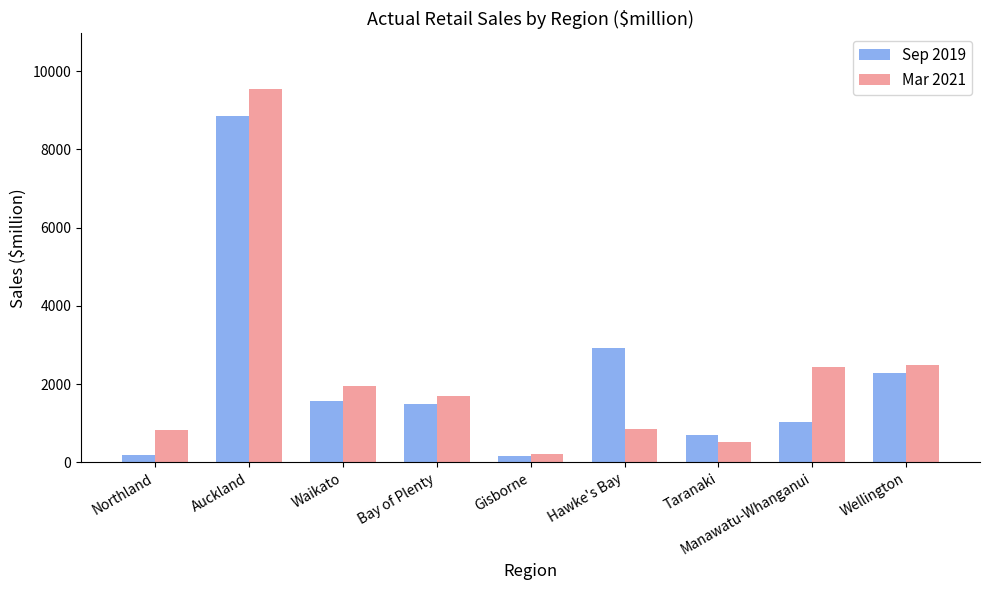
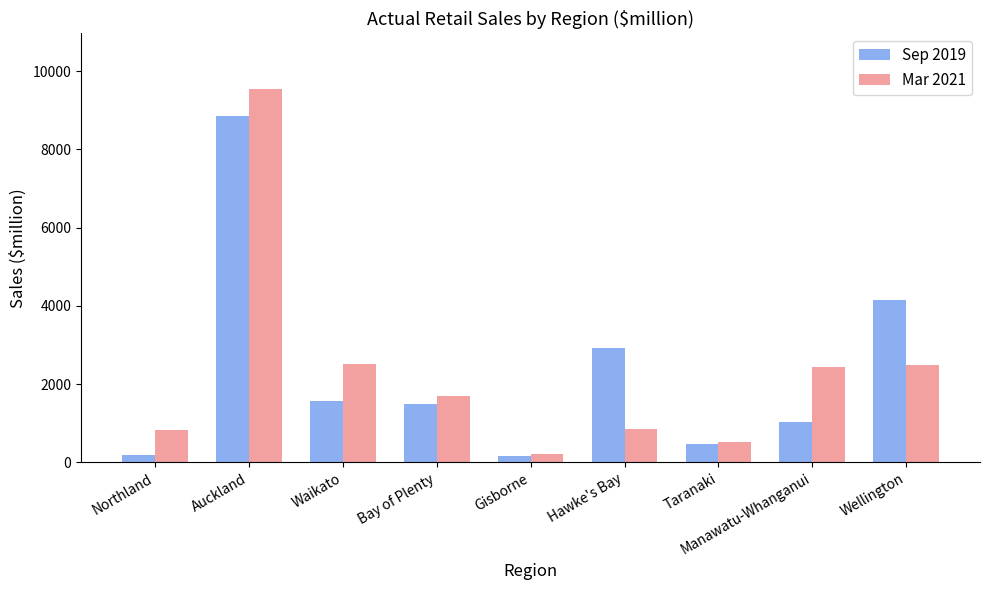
Mar 2021, Waikato: 2000 -> 2500
Sep 2019, Taranaki: 700 -> 500
Sep 2019, Wellington: 2300 -> 4100
